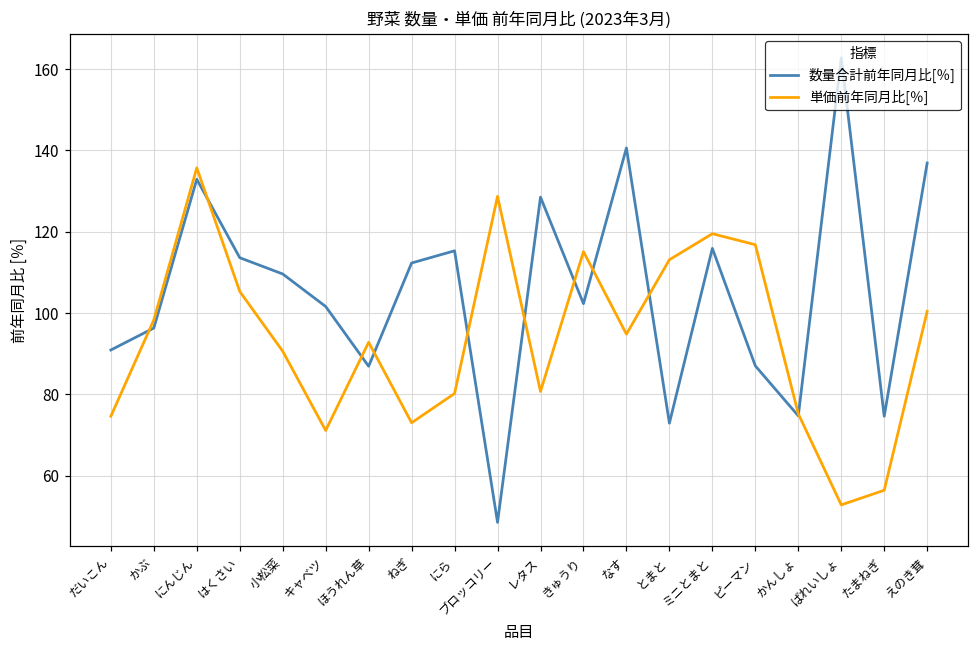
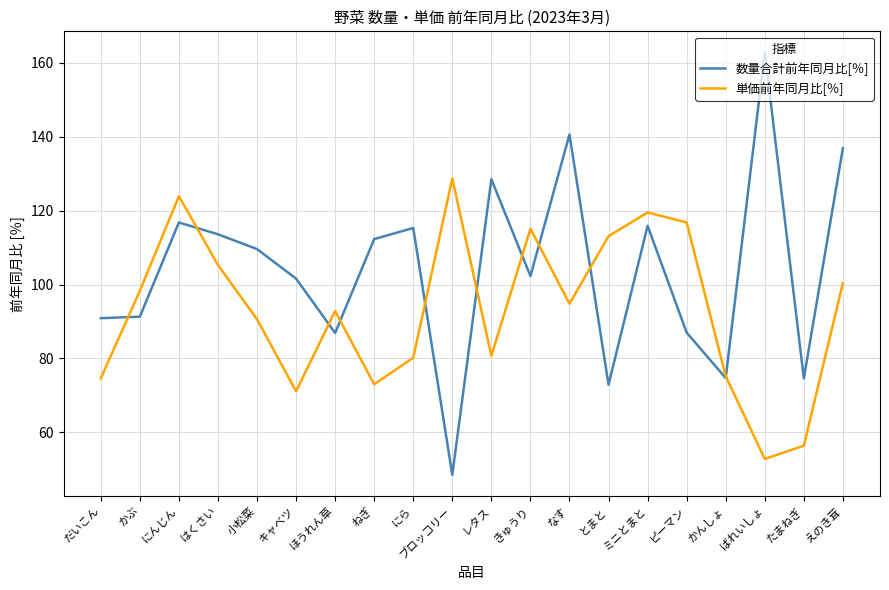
数量合計前年同月比[％], かぶ: 96 -> 91
数量合計前年同月比[％], にんじん: 133 -> 117
単価前年同月比[％], にんじん: 136 -> 124
